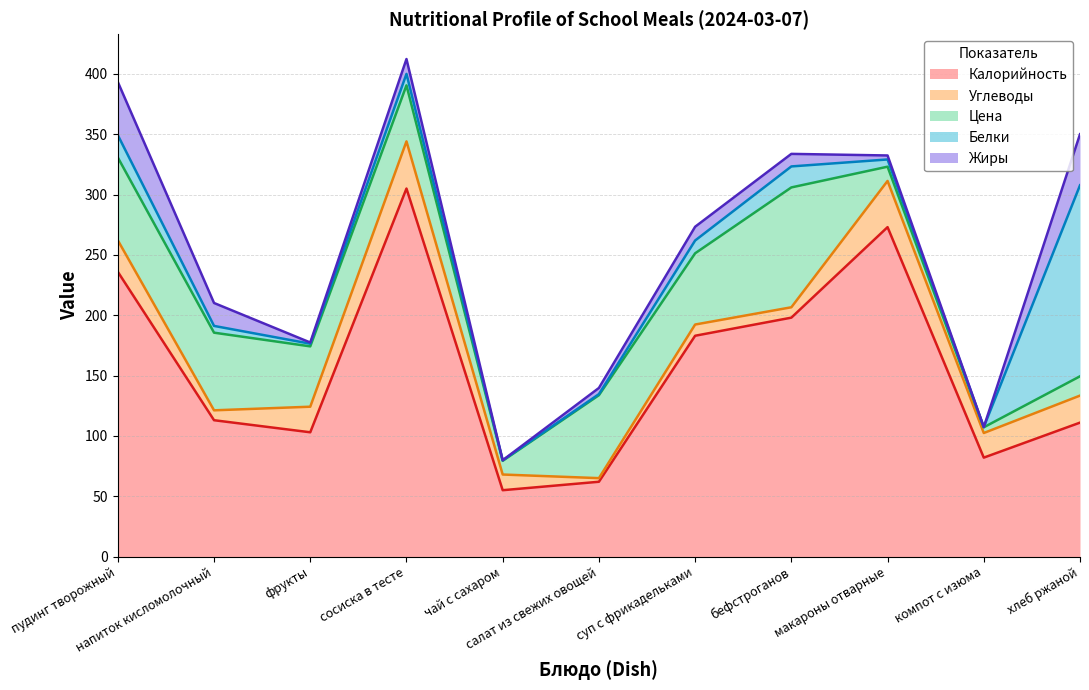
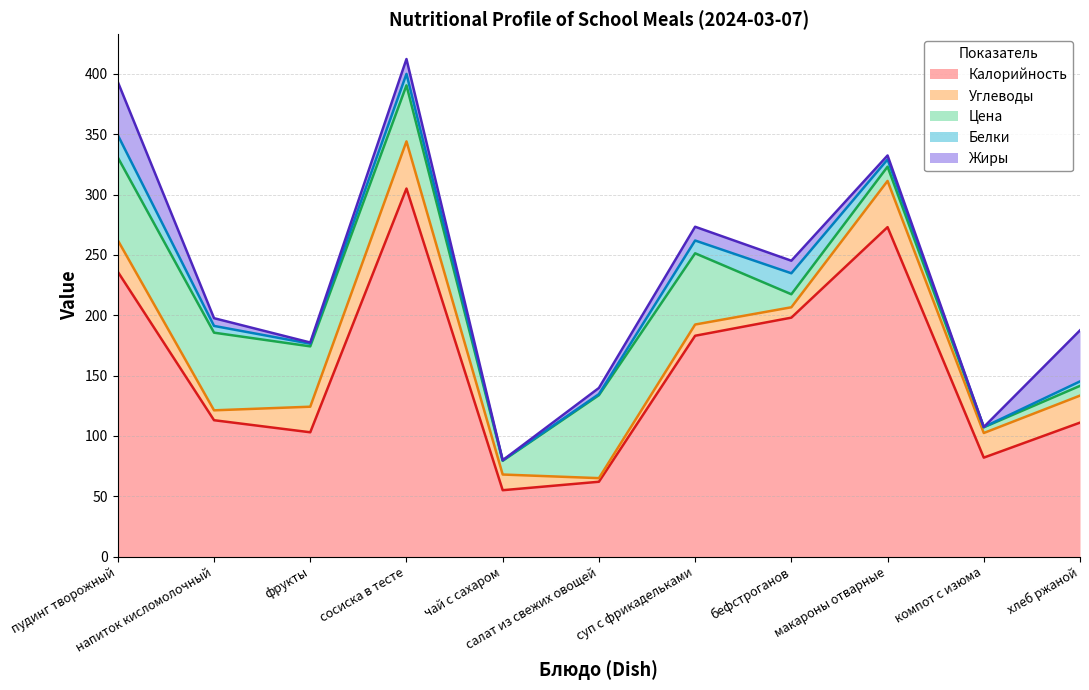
Жиры, напиток кисломолочный: 19 -> 6
Цена, бефстроганов: 99 -> 11
Цена, хлеб ржаной: 16 -> 8
Белки, хлеб ржаной: 158 -> 4
